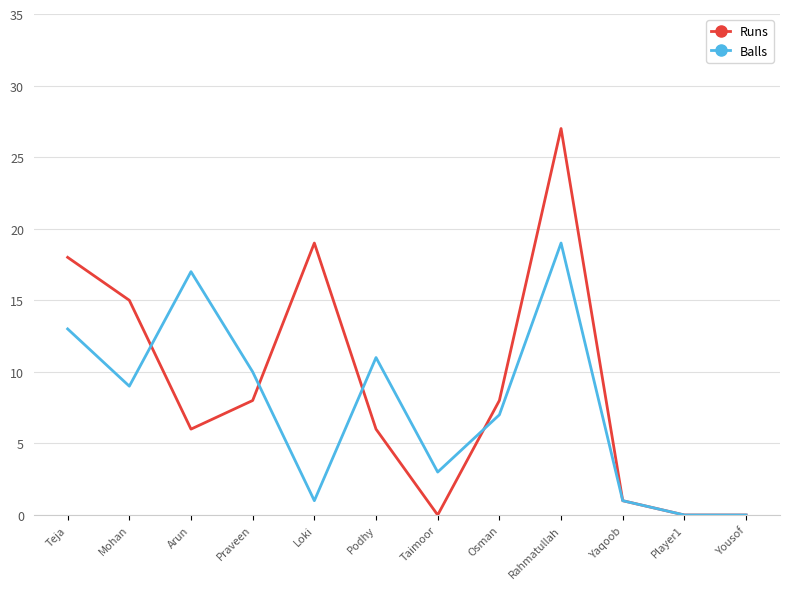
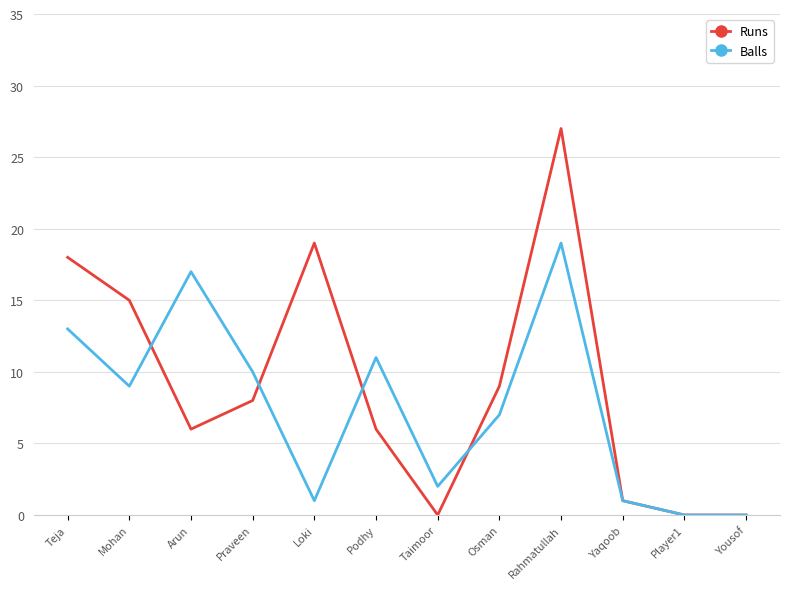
Balls, Taimoor: 3 -> 2
Runs, Osman: 8 -> 9
